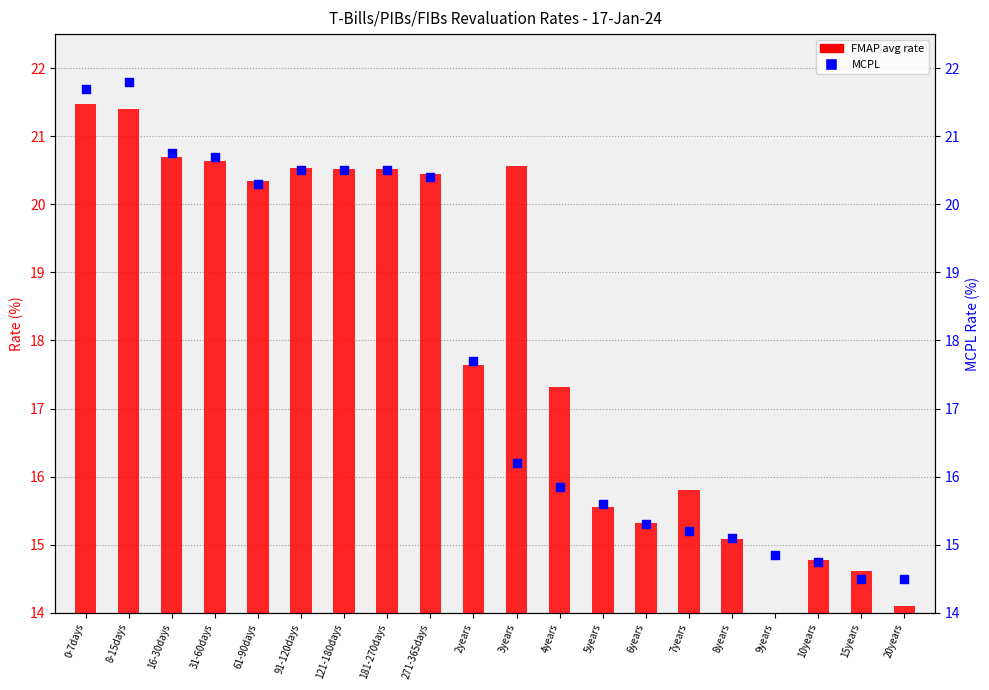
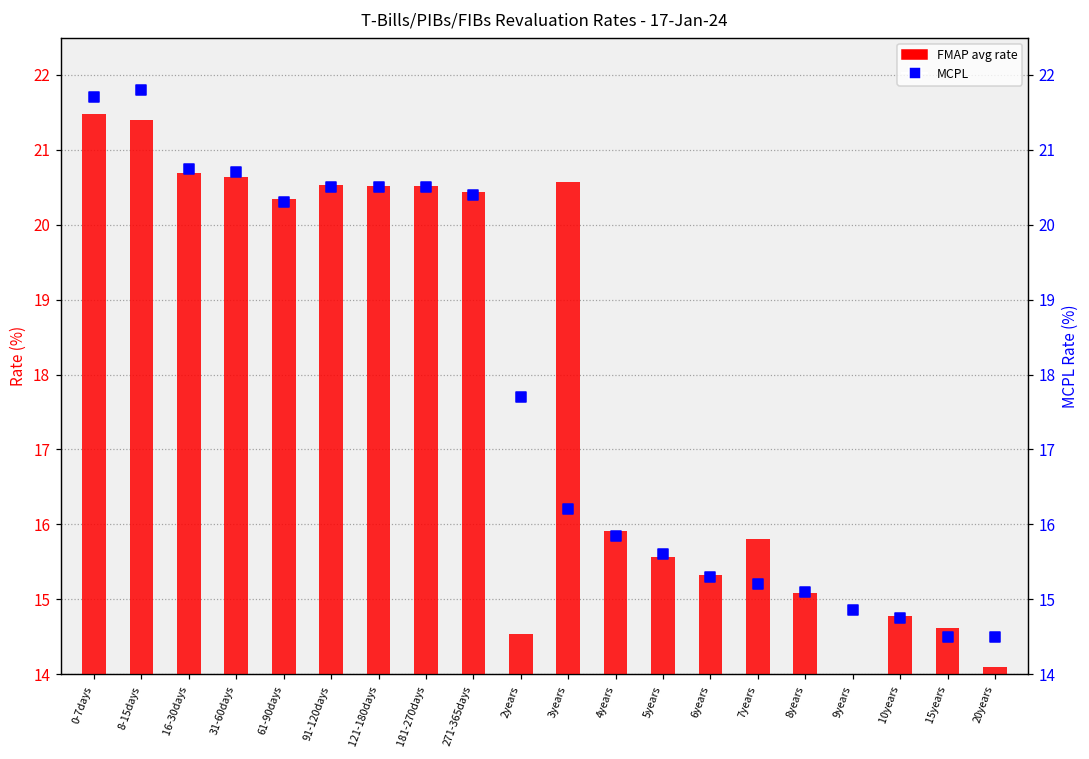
FMAP avg rate, 2years: 17.6 -> 14.5
FMAP avg rate, 4years: 17.3 -> 15.9
